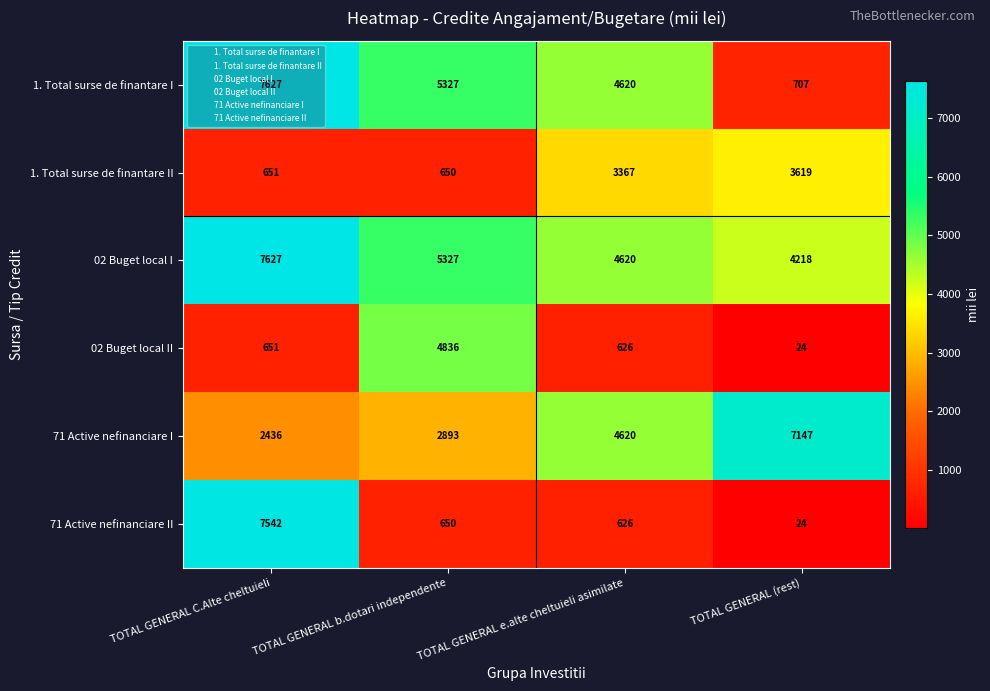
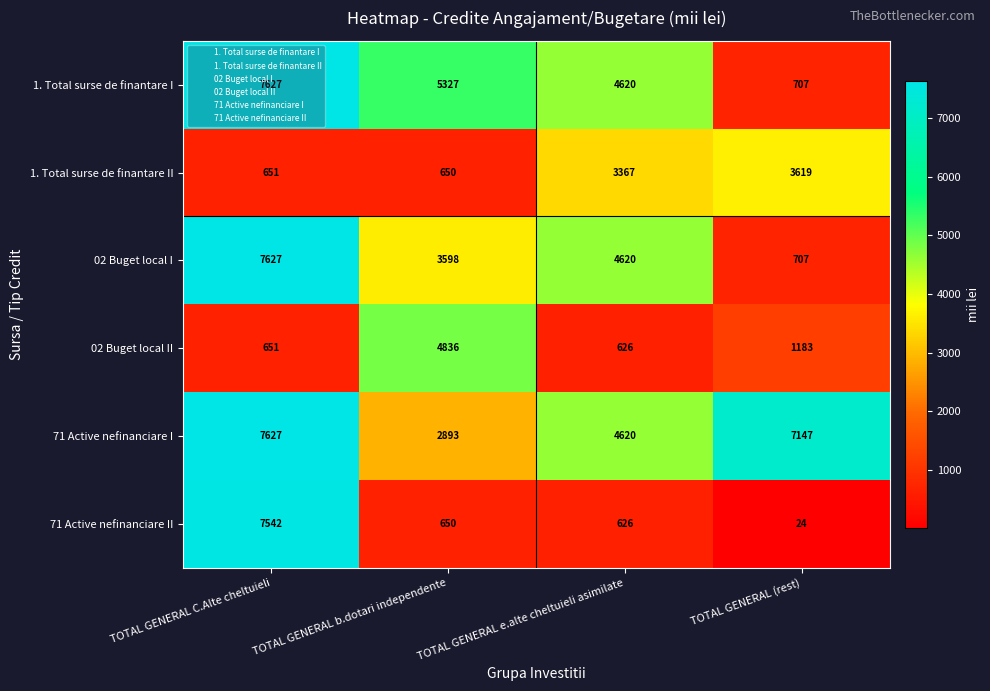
02 Buget local I, TOTAL GENERAL b.dotari independente: 5327 -> 3598
02 Buget local I, TOTAL GENERAL (rest): 4218 -> 707
02 Buget local II, TOTAL GENERAL (rest): 24 -> 1183
71 Active nefinanciare I, TOTAL GENERAL C.Alte cheltuieli: 2436 -> 7627
